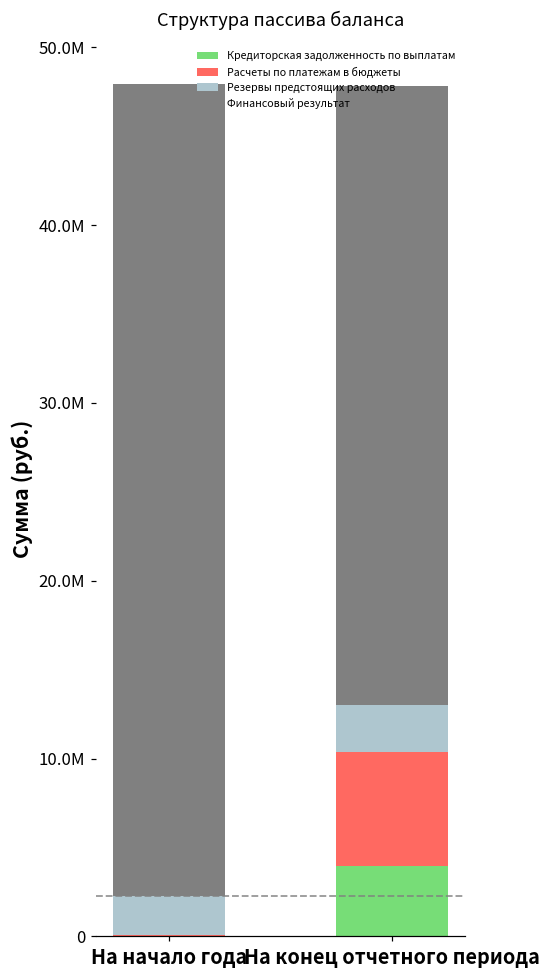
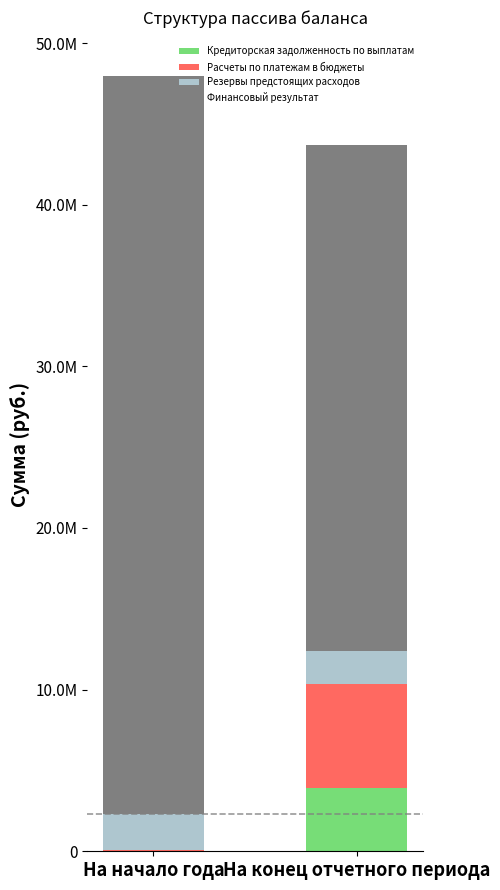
Резервы предстоящих расходов, На конец отчетного периода: 2600000 -> 2000000
Финансовый результат, На конец отчетного периода: 34800000 -> 31300000
